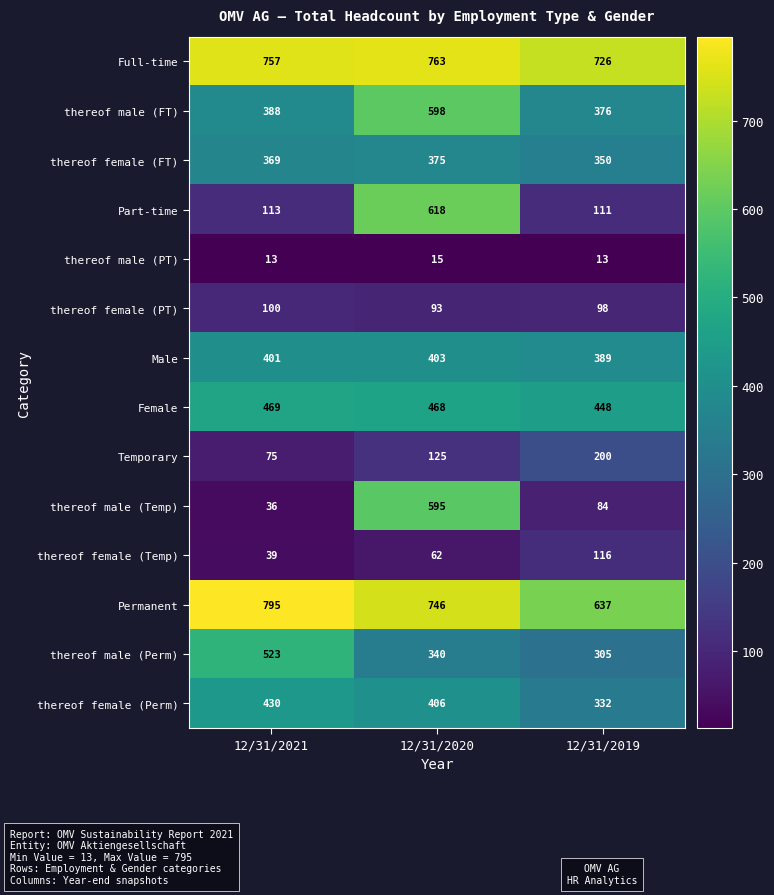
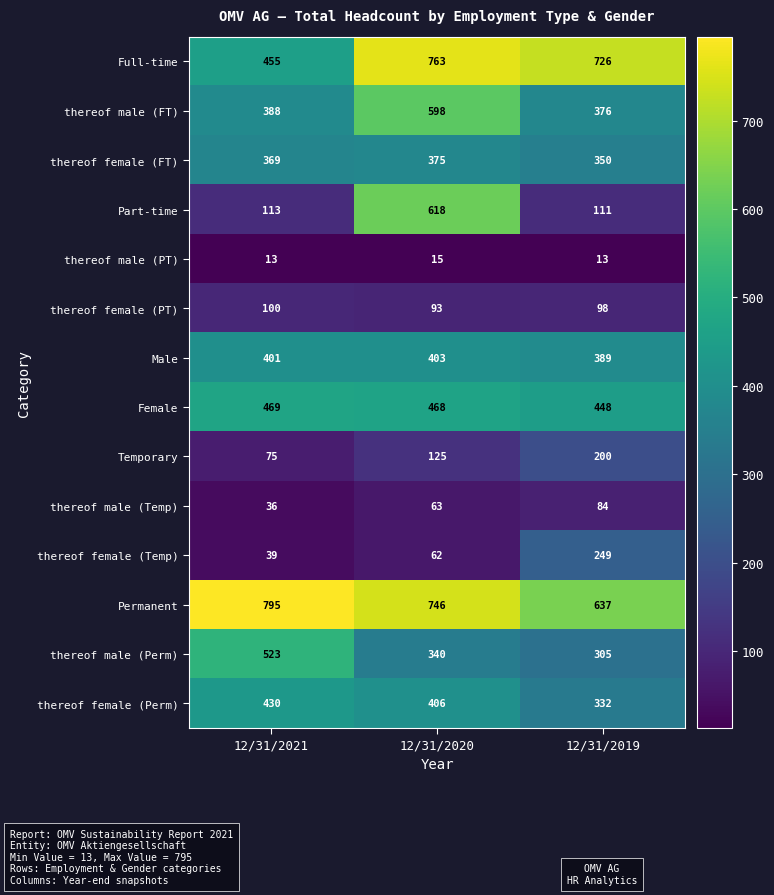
Full-time, 12/31/2021: 757 -> 455
thereof male (Temp), 12/31/2020: 595 -> 63
thereof female (Temp), 12/31/2019: 116 -> 249
